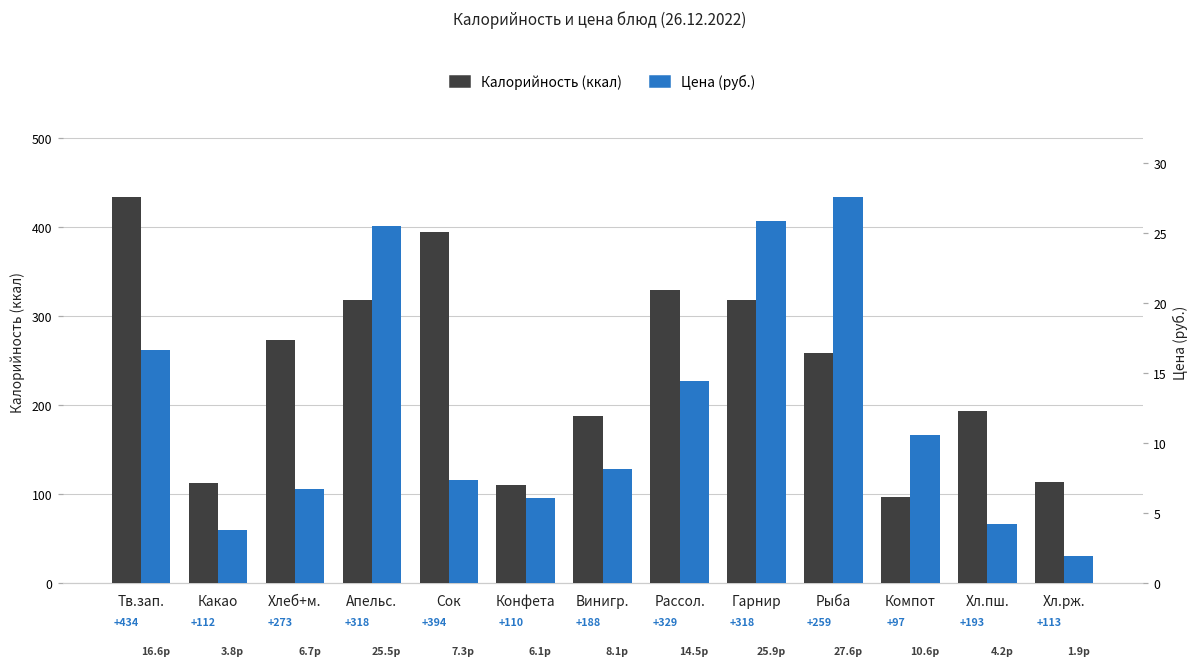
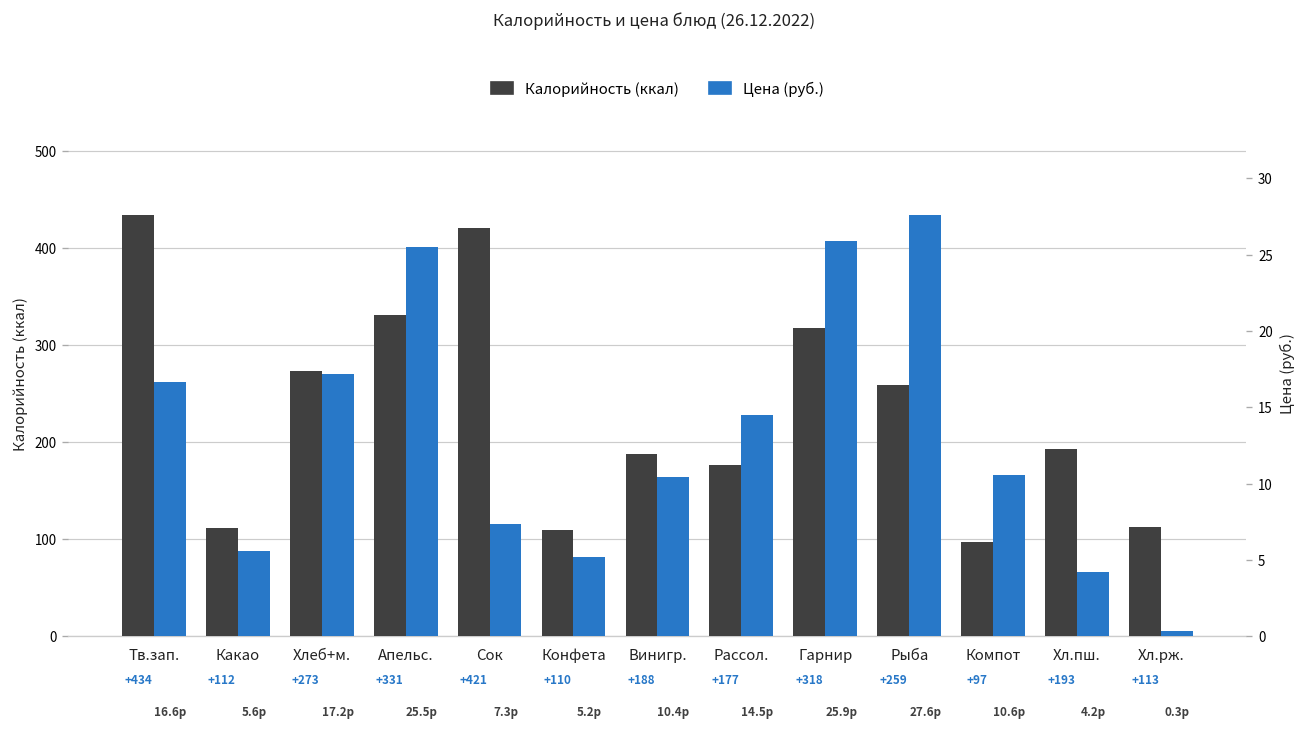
Калорийность (ккал), Апельс.: +318 -> +331
Калорийность (ккал), Сок: +394 -> +421
Калорийность (ккал), Рассол.: +329 -> +177
Цена (руб.), Какао: 3.8р -> 5.6р
Цена (руб.), Хлеб+м.: 6.7р -> 17.2р
Цена (руб.), Конфета: 6.1р -> 5.2р
Цена (руб.), Винигр.: 8.1р -> 10.4р
Цена (руб.), Хл.рж.: 1.9р -> 0.3р
